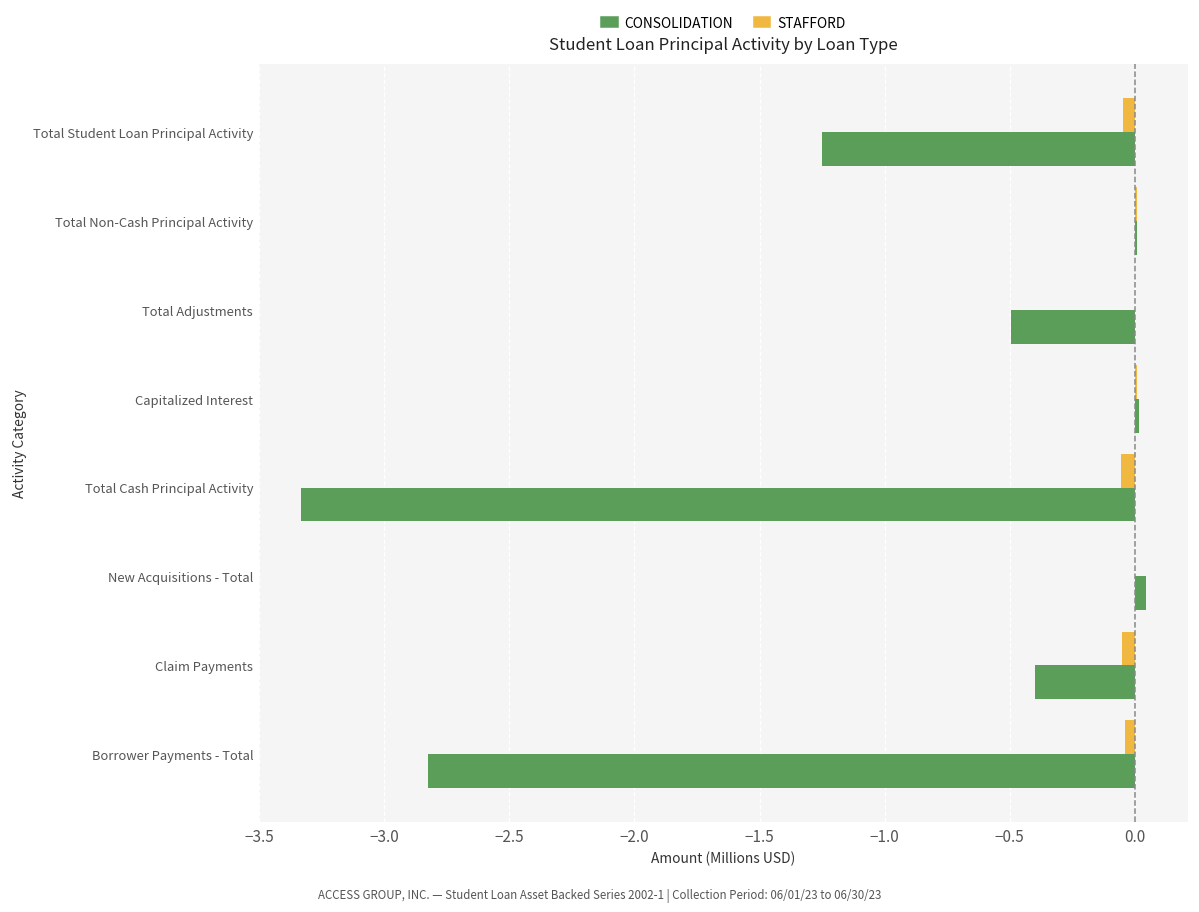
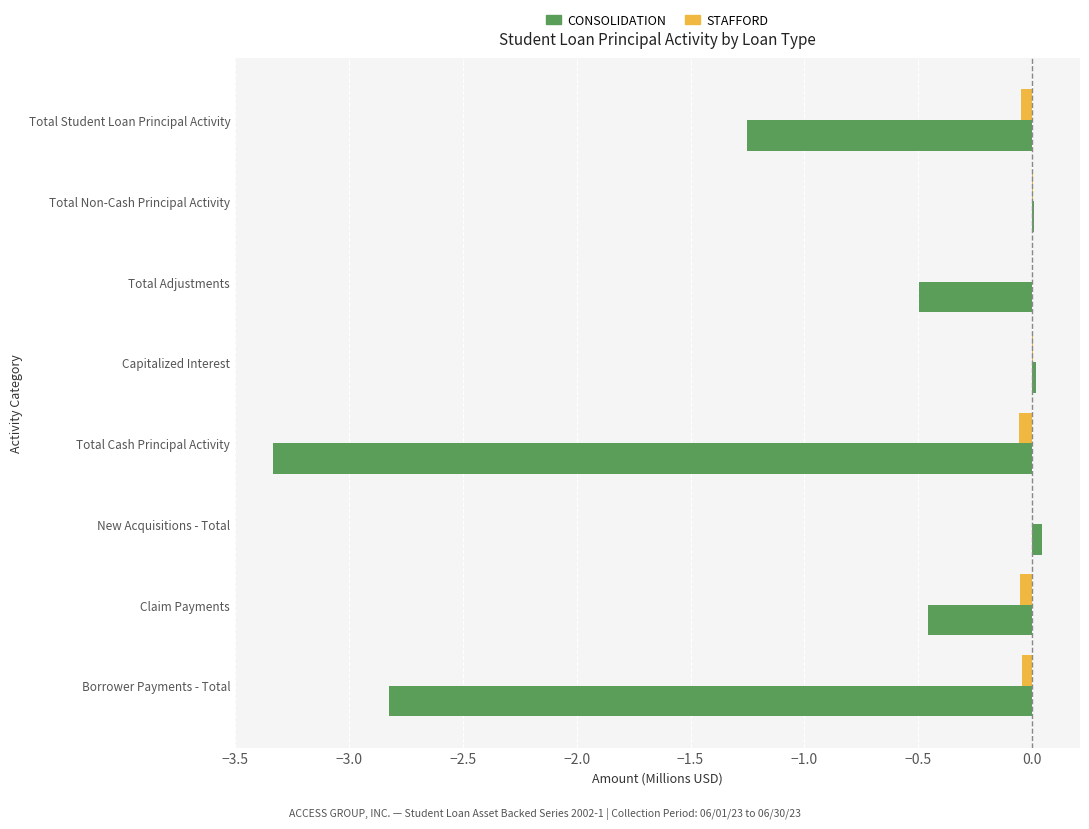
CONSOLIDATION, Claim Payments: -0.40 -> -0.46
